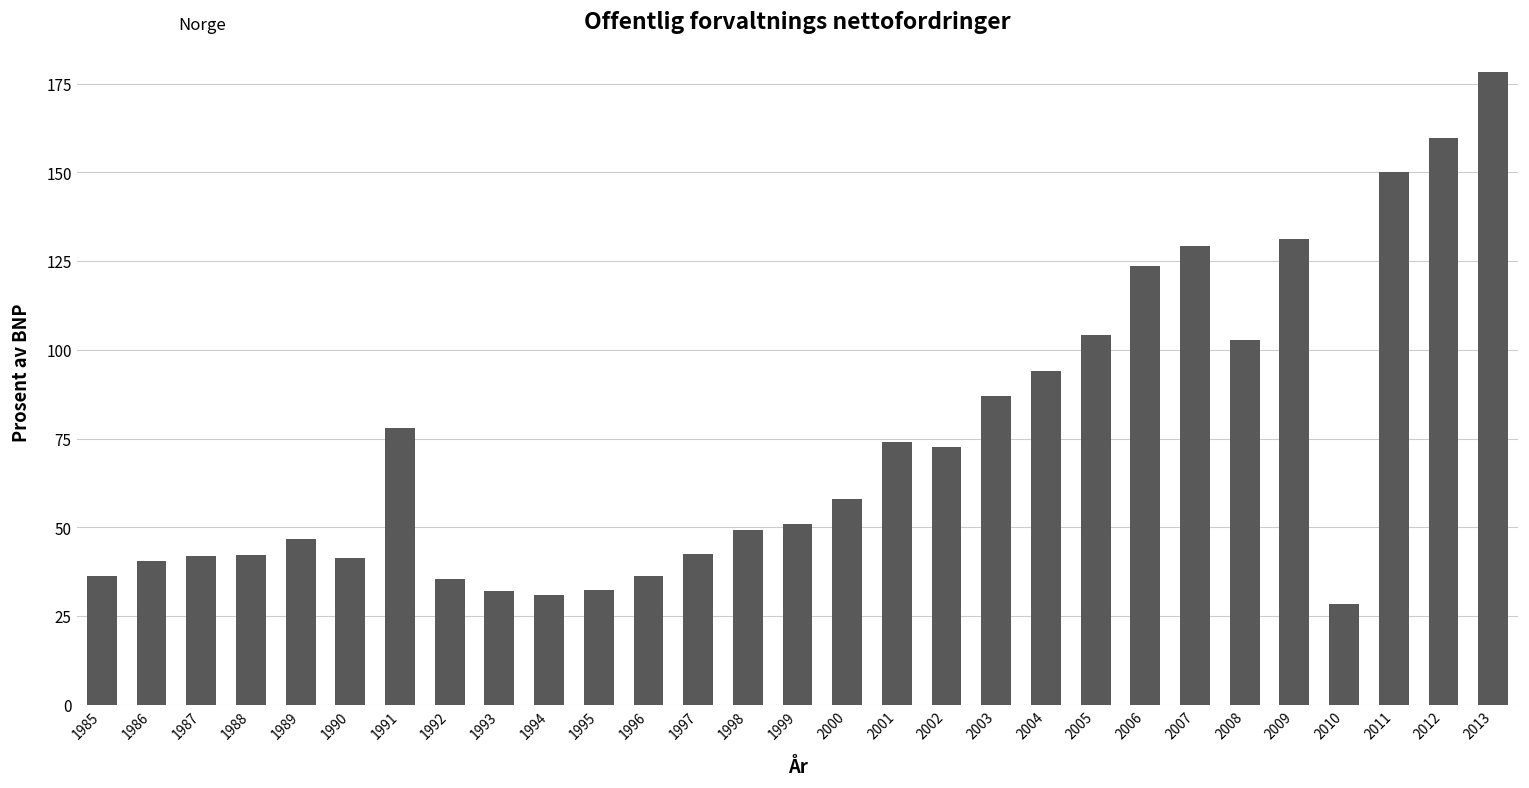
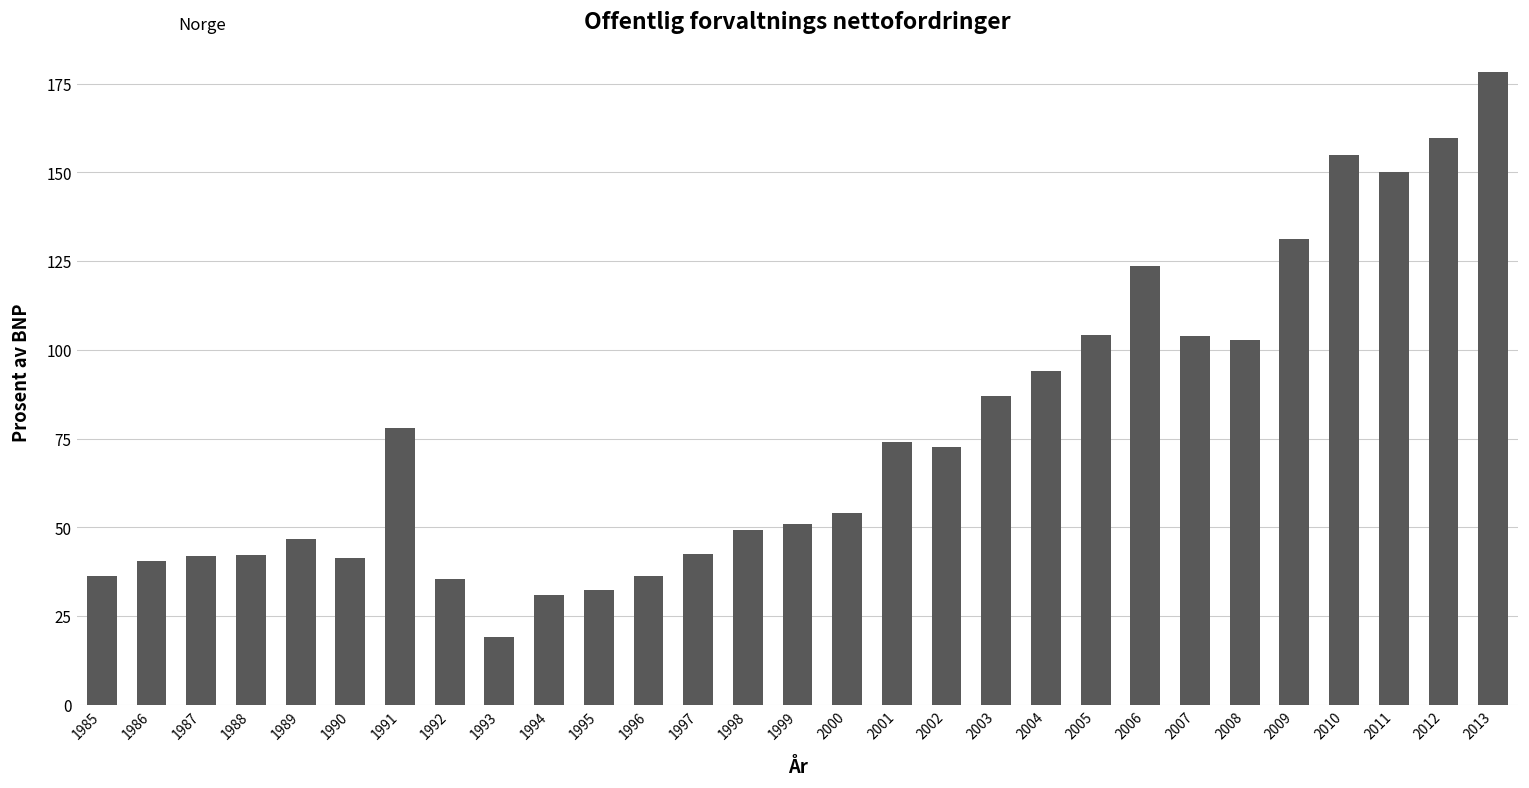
1993: 32 -> 19
2000: 58 -> 54
2007: 129 -> 104
2010: 28 -> 155
